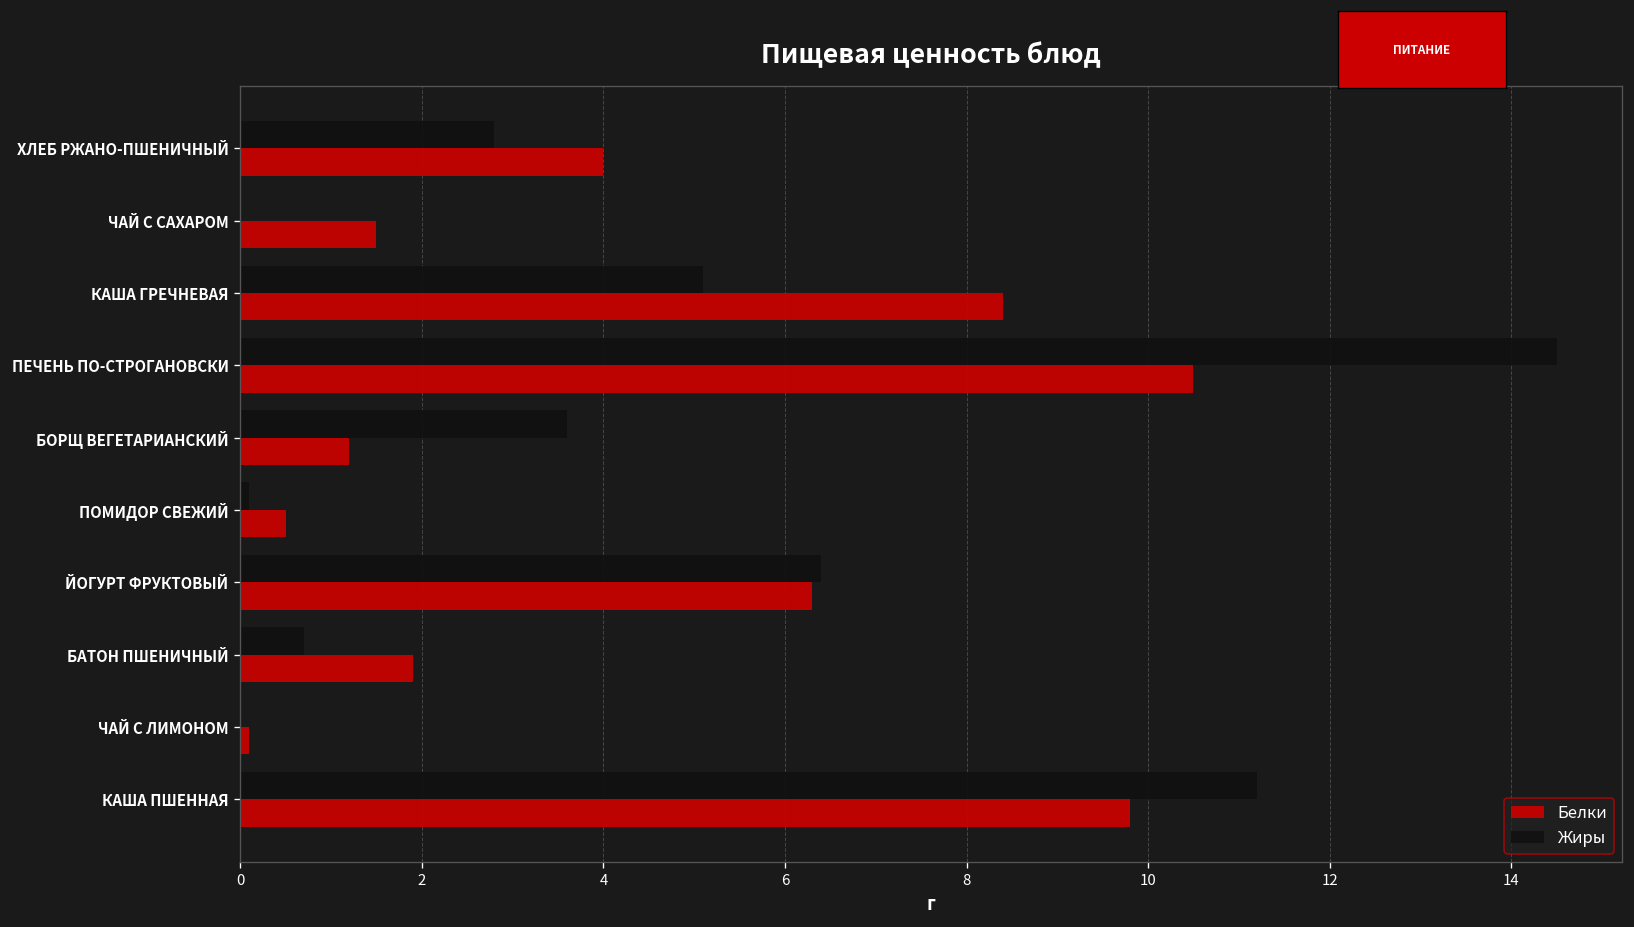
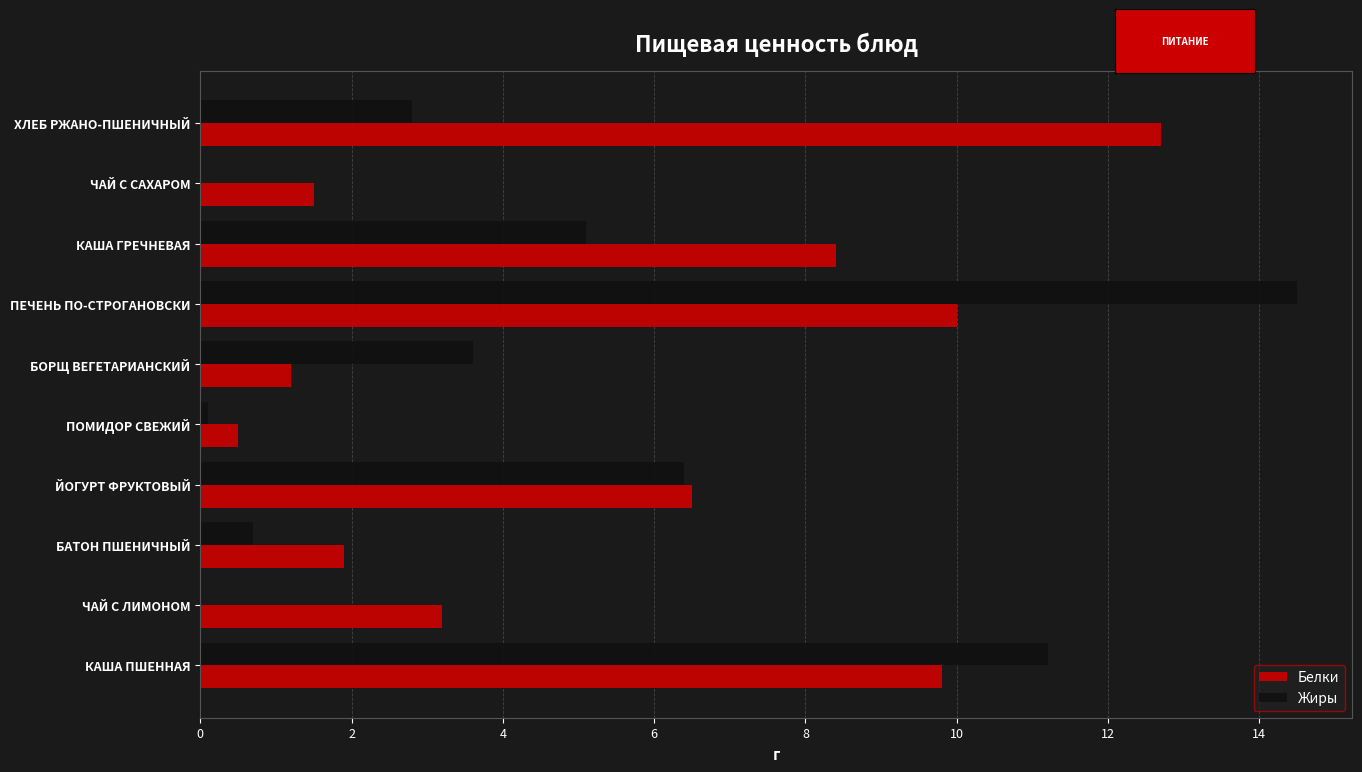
Белки, ХЛЕБ РЖАНО-ПШЕНИЧНЫЙ: 4.0 -> 12.7
Белки, ПЕЧЕНЬ ПО-СТРОГАНОВСКИ: 10.5 -> 10.0
Белки, ЙОГУРТ ФРУКТОВЫЙ: 6.3 -> 6.5
Белки, ЧАЙ С ЛИМОНОМ: 0.1 -> 3.2
